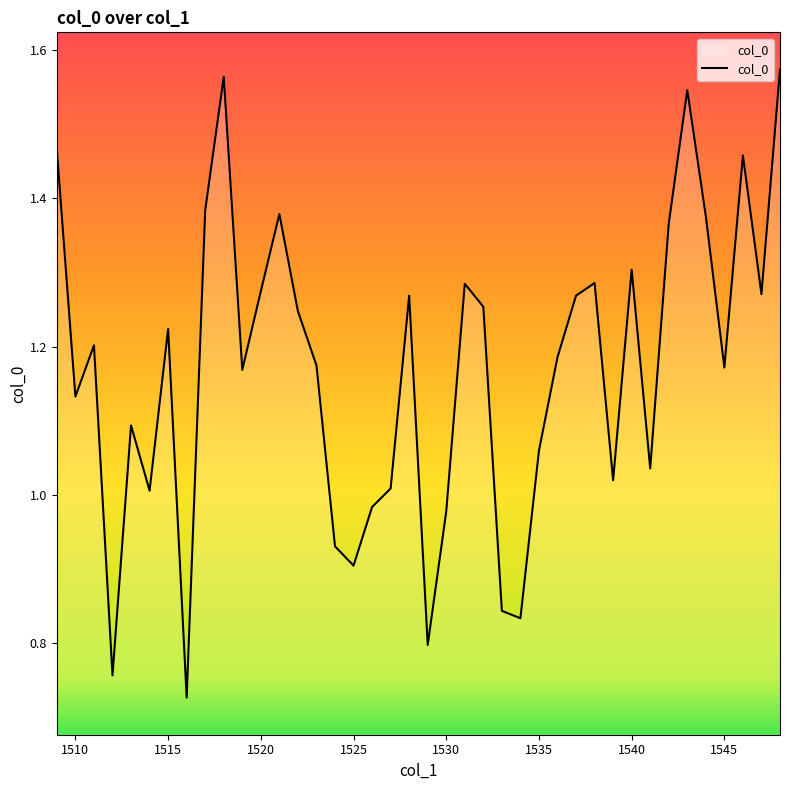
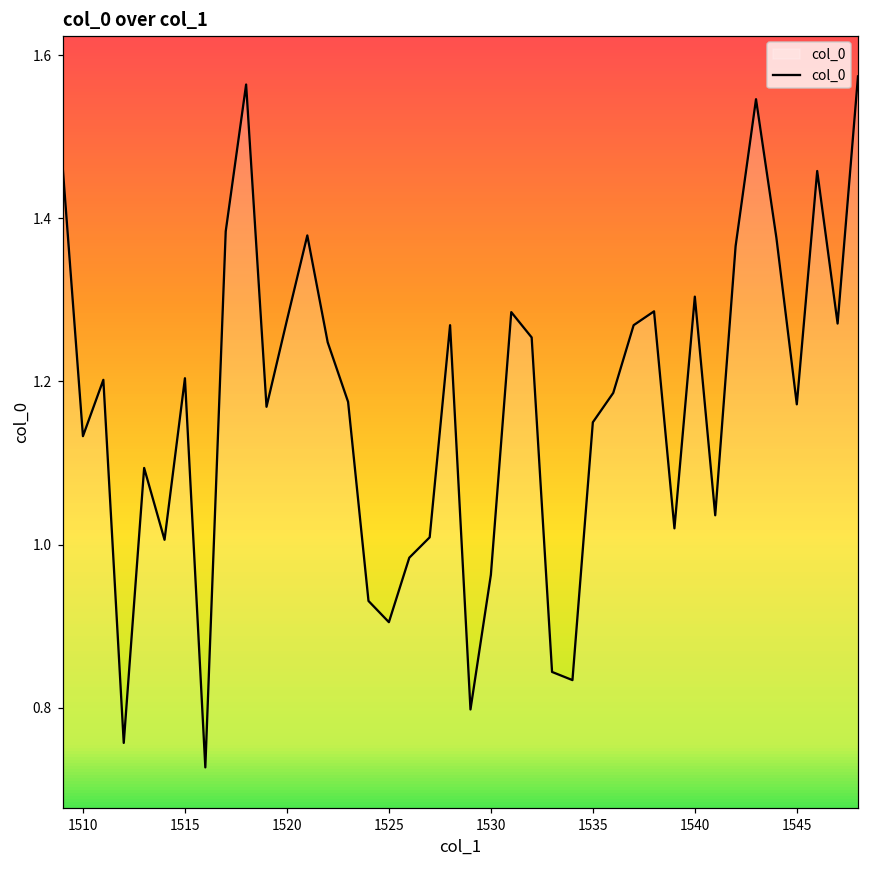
1515: 1.22 -> 1.20
1530: 0.98 -> 0.96
1535: 1.06 -> 1.15
